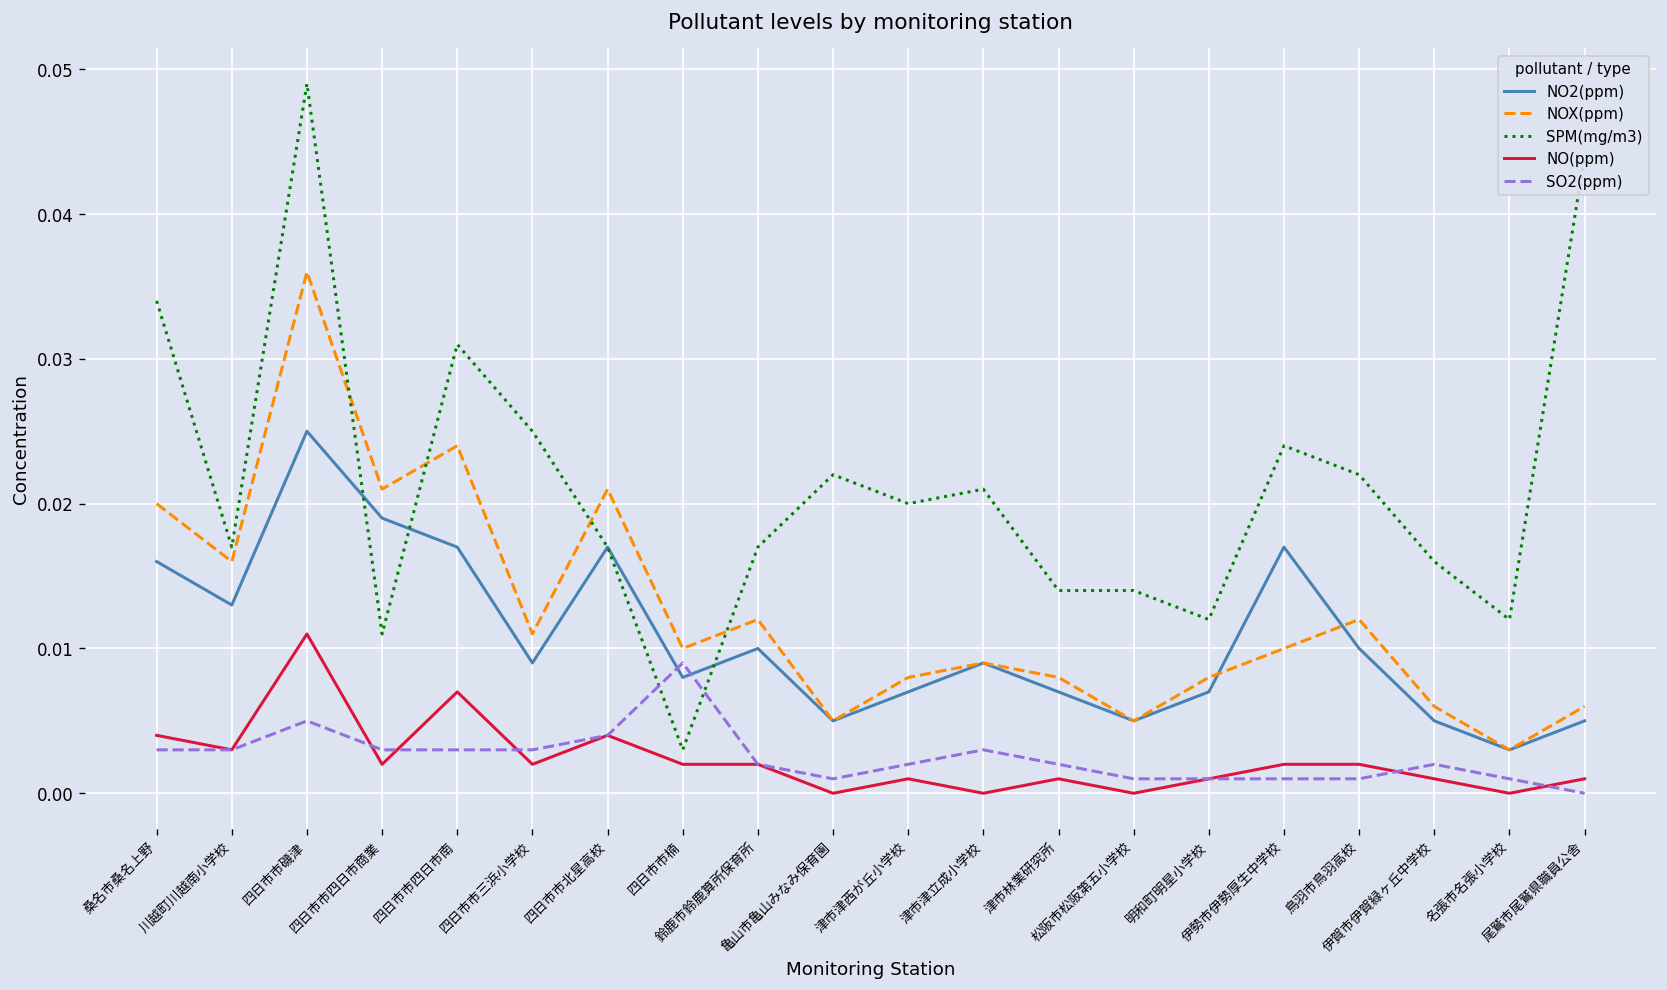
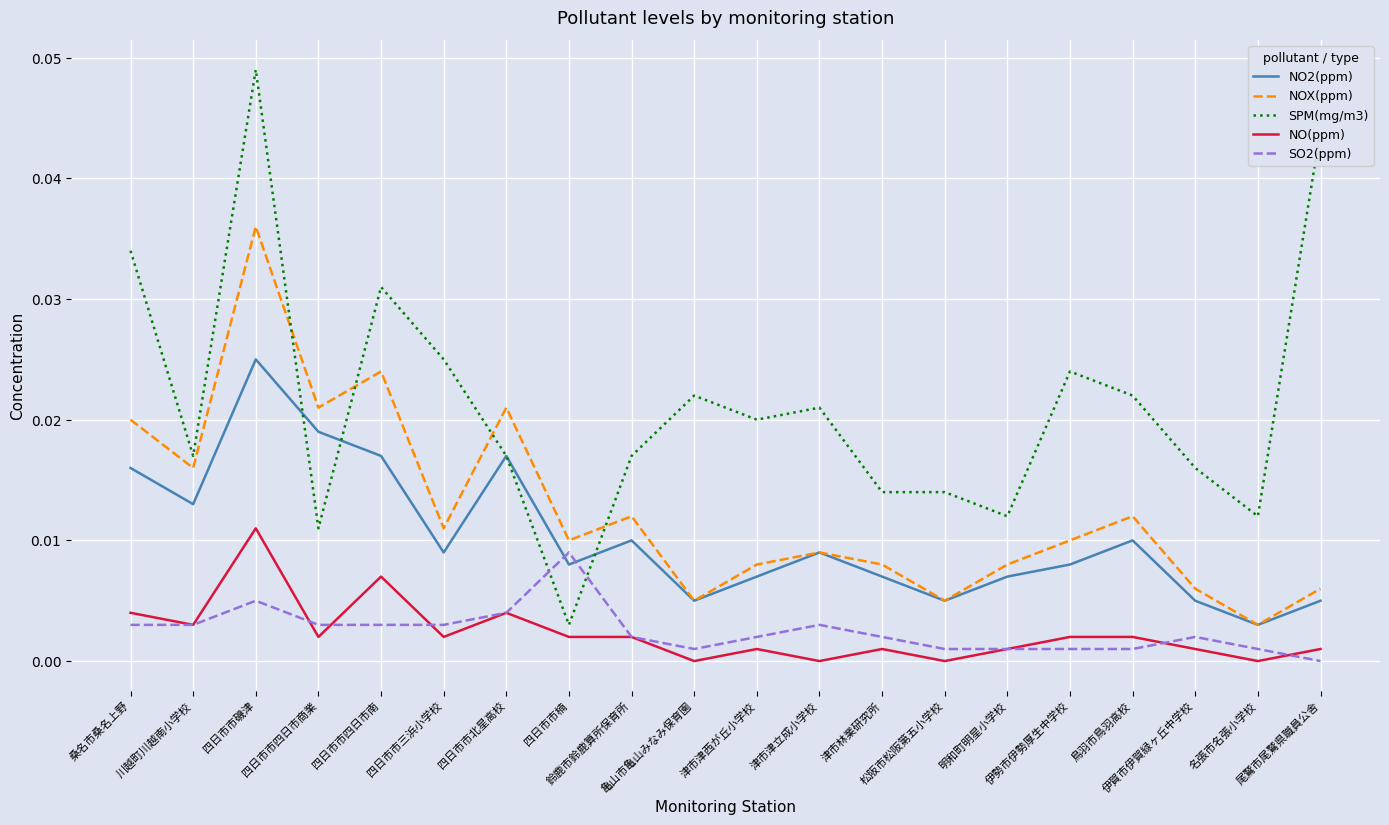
NO2(ppm), 伊勢市伊勢厚生中学校: 0.017 -> 0.008
